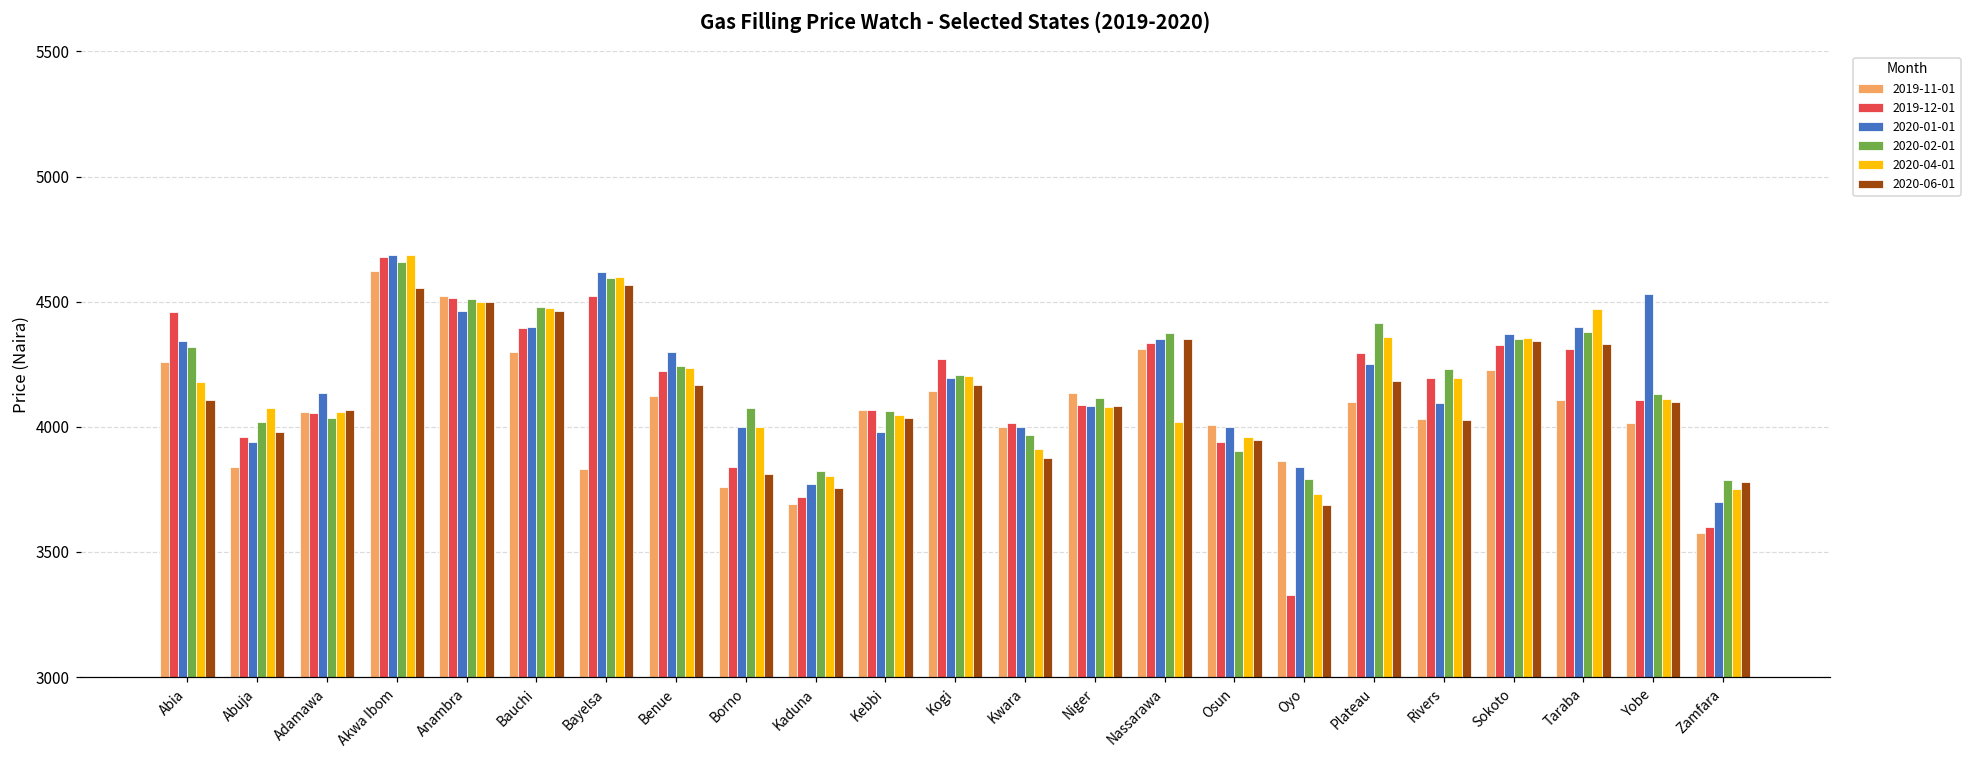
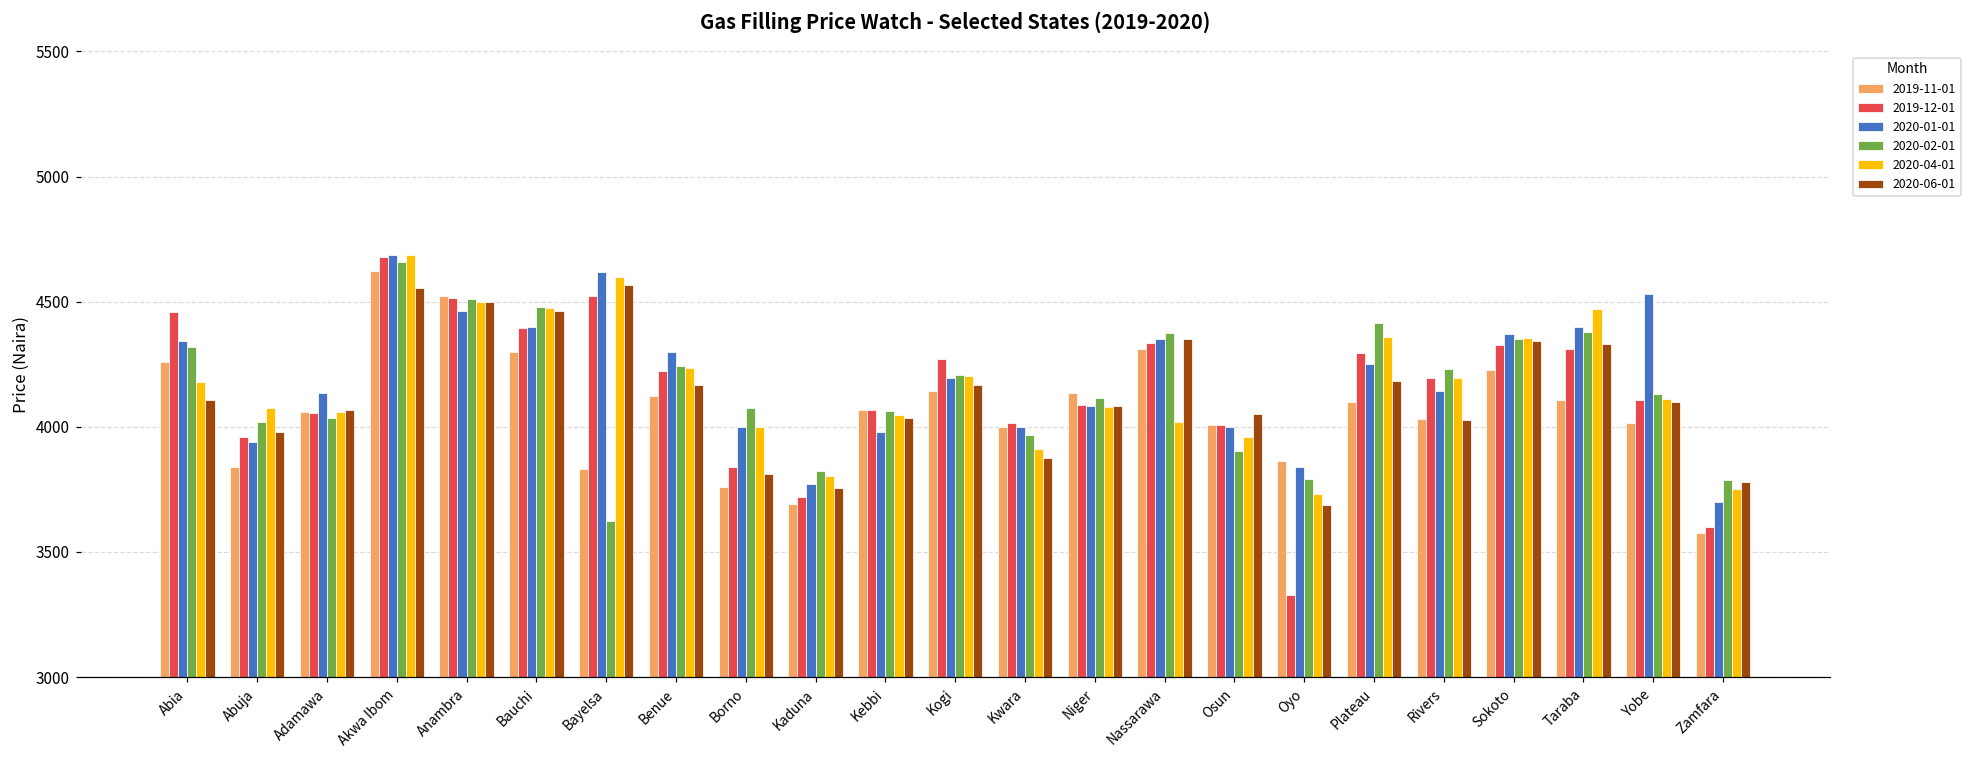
2020-02-01, Bayelsa: 4590 -> 3620
2019-12-01, Osun: 3940 -> 4010
2020-06-01, Osun: 3950 -> 4050
2020-01-01, Rivers: 4100 -> 4140
